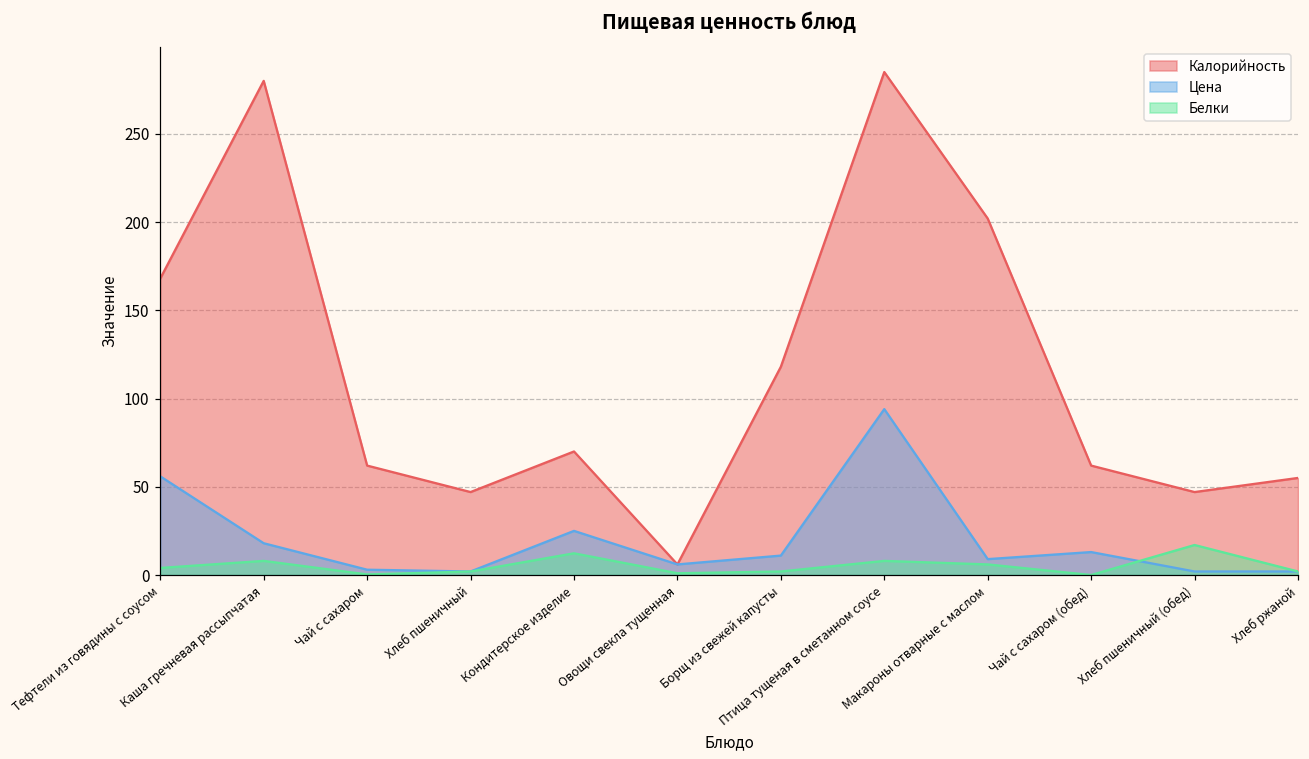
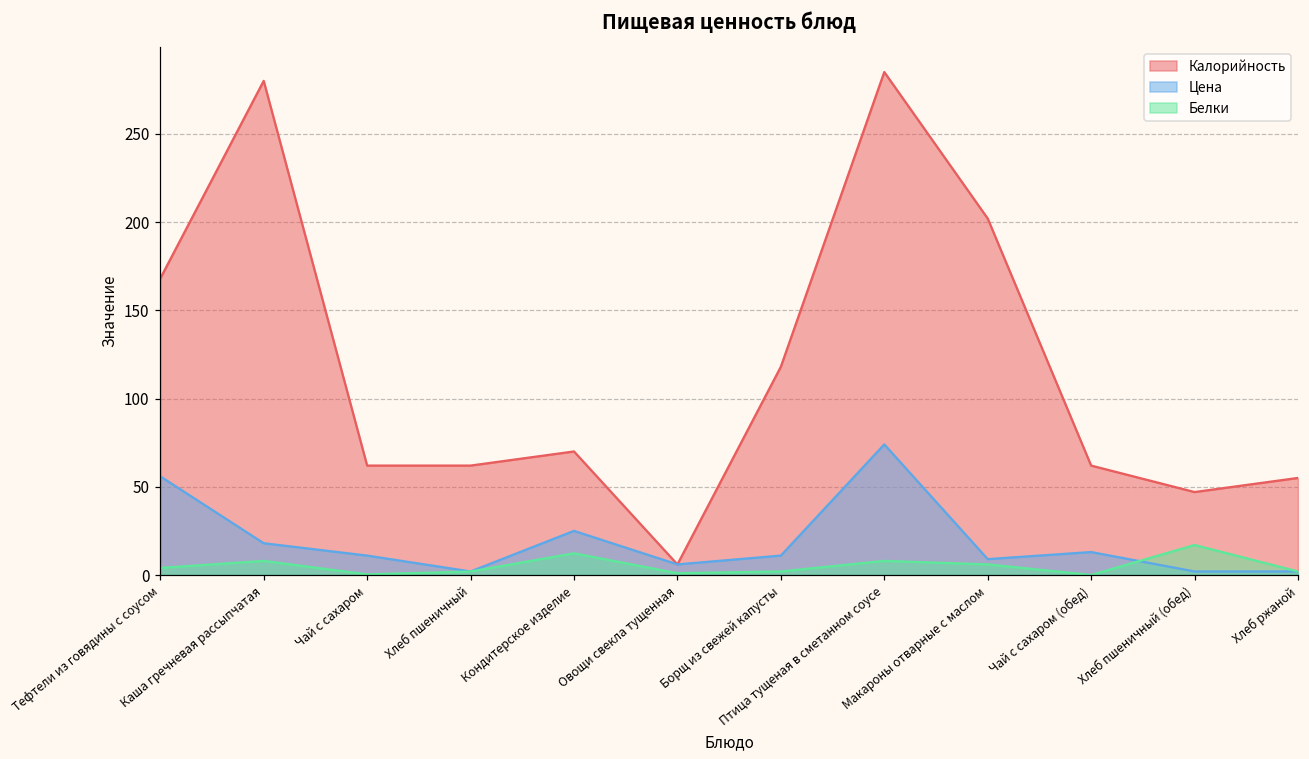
Цена, Чай с сахаром: 3 -> 11
Калорийность, Хлеб пшеничный: 47 -> 62
Цена, Птица тущеная в сметанном соусе: 94 -> 74
